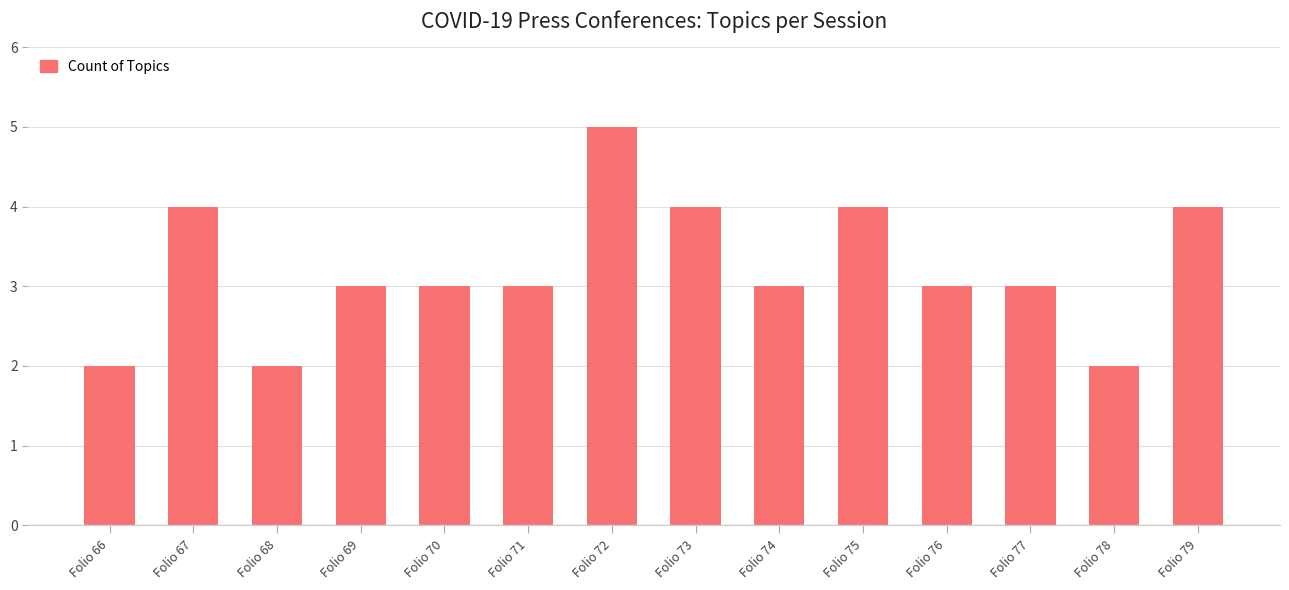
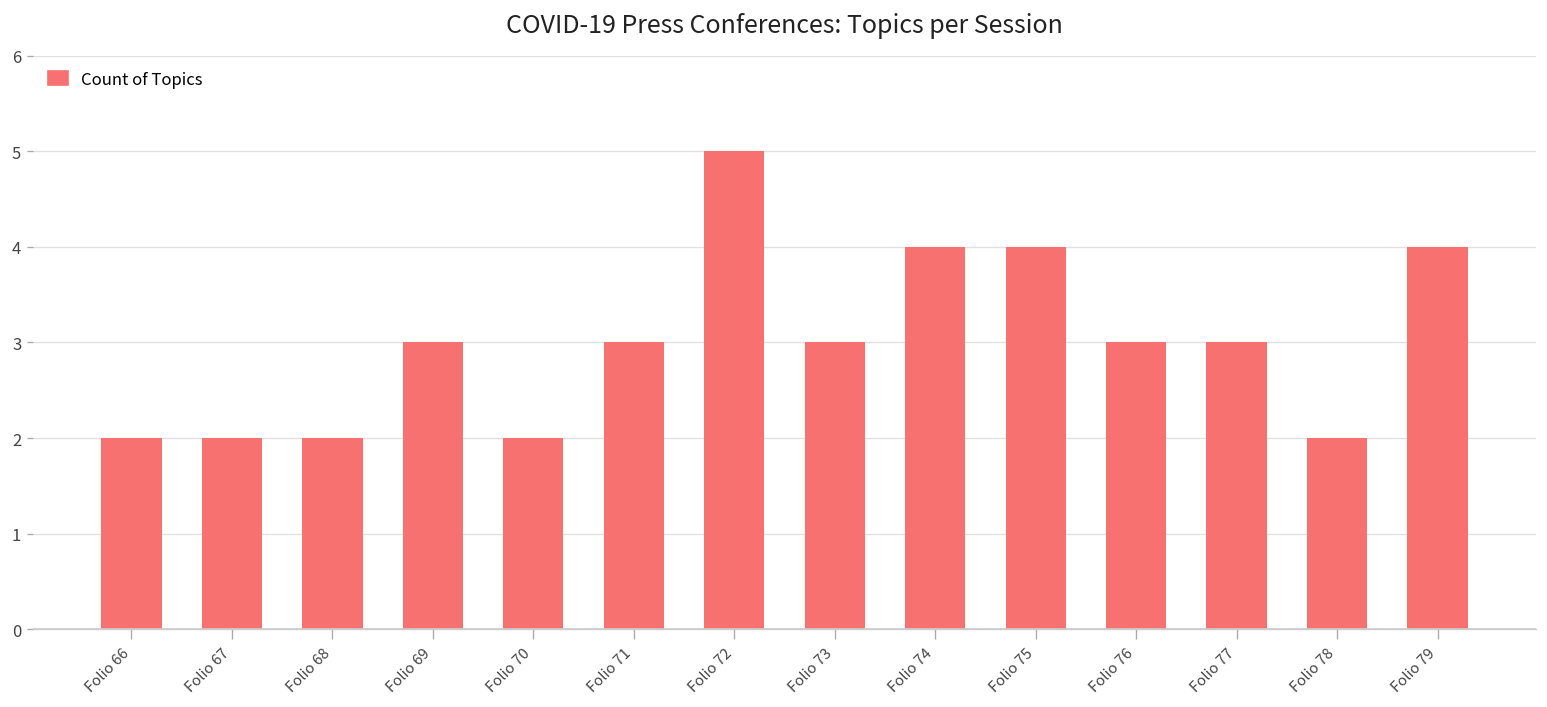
Folio 67: 4 -> 2
Folio 70: 3 -> 2
Folio 73: 4 -> 3
Folio 74: 3 -> 4
